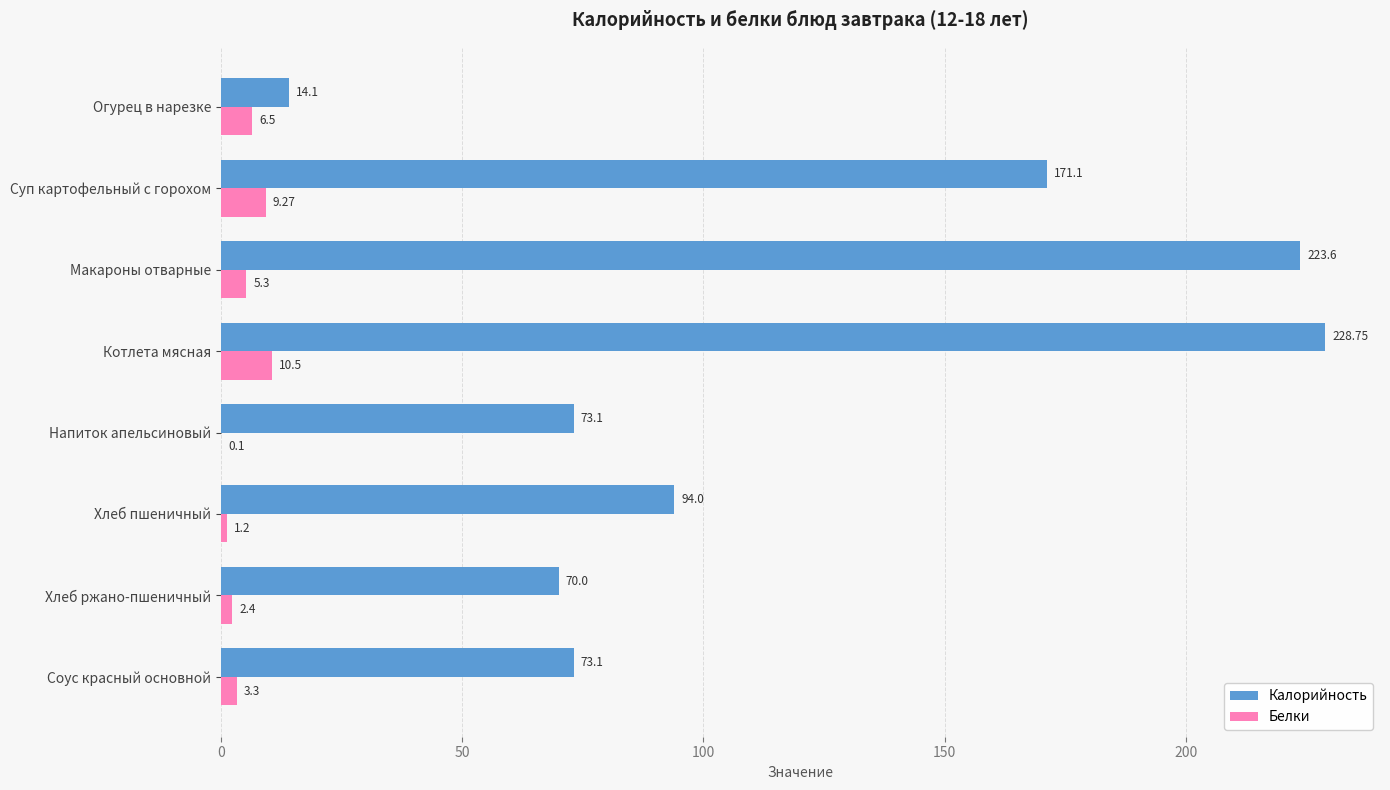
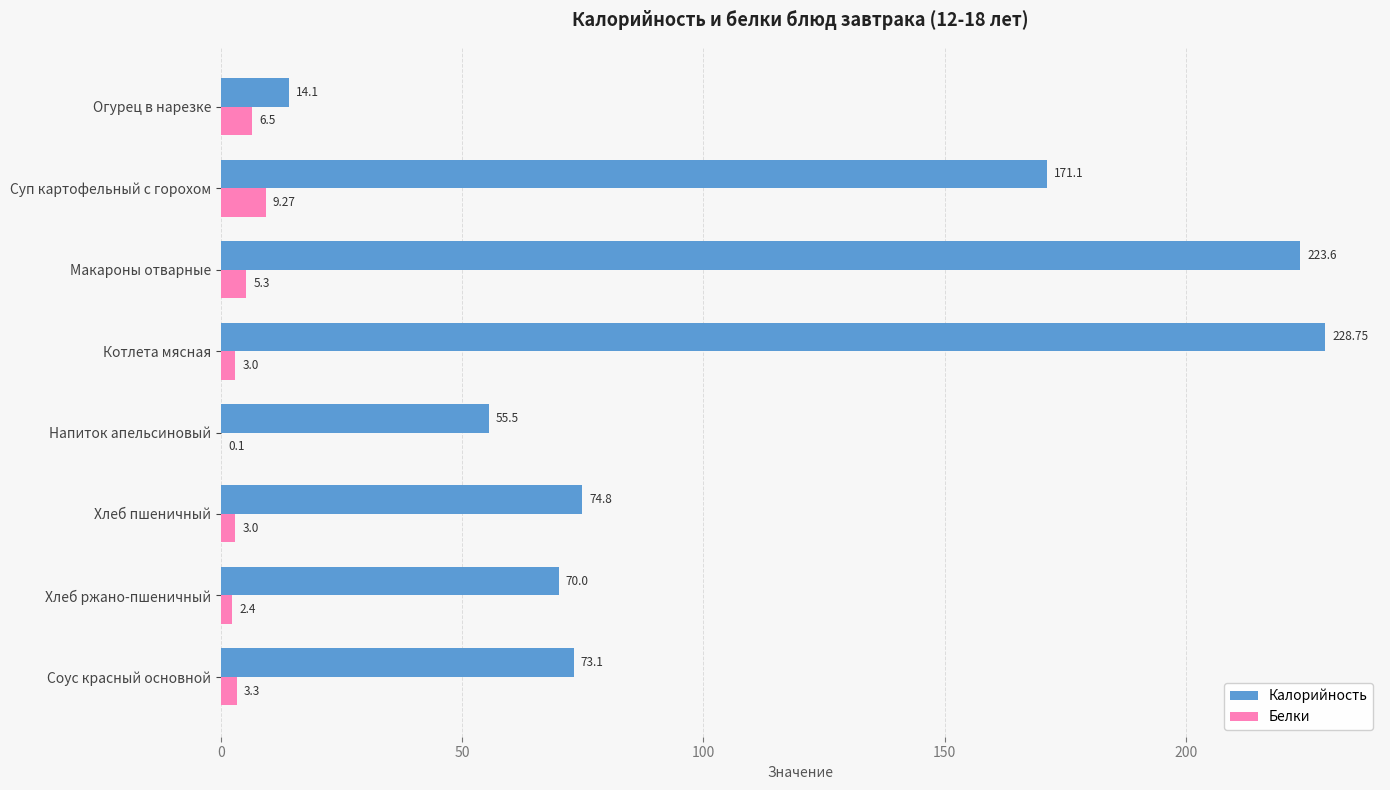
Белки, Котлета мясная: 10.5 -> 3.0
Калорийность, Напиток апельсиновый: 73.1 -> 55.5
Калорийность, Хлеб пшеничный: 94.0 -> 74.8
Белки, Хлеб пшеничный: 1.2 -> 3.0
